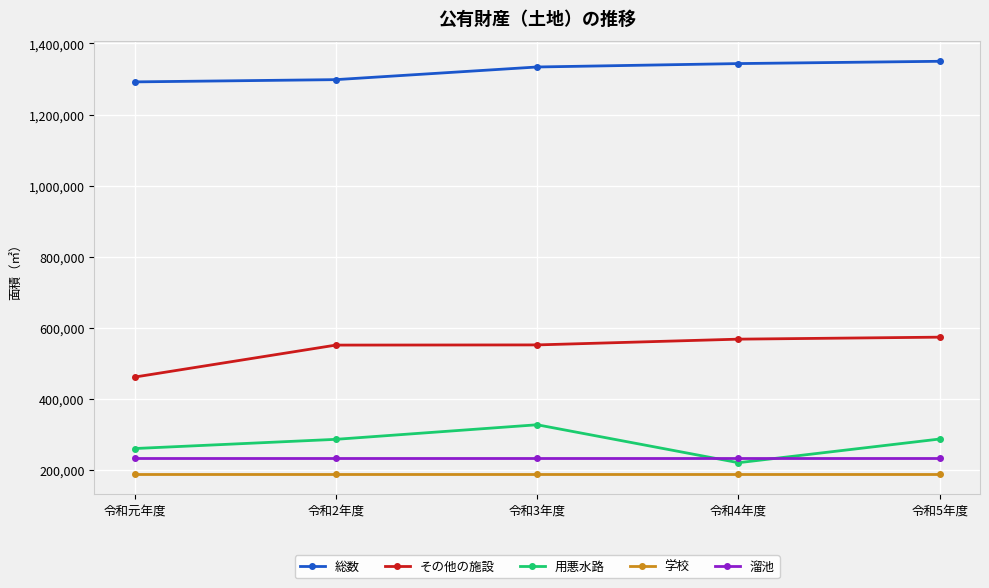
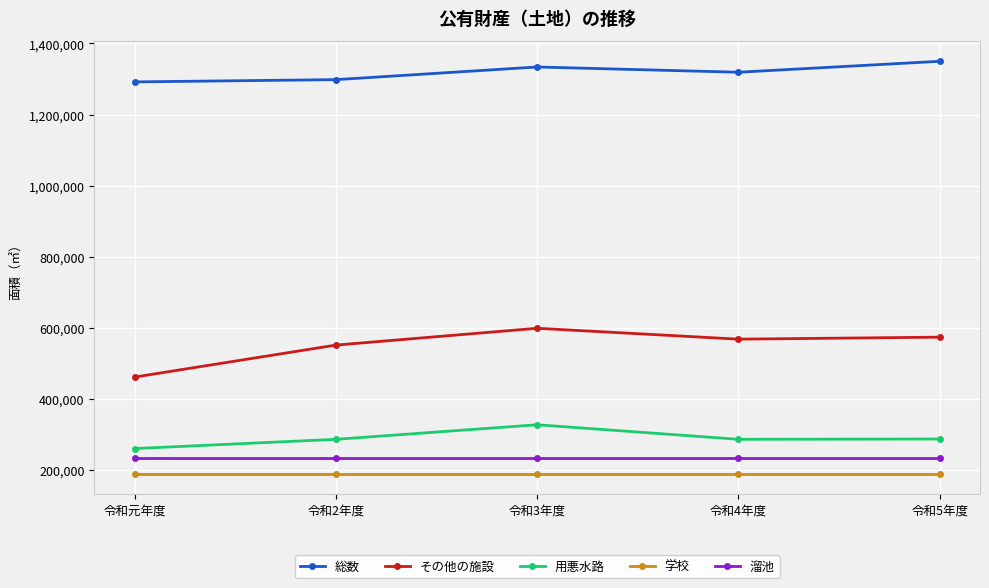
その他の施設, 令和3年度: 550,000 -> 600,000
総数, 令和4年度: 1,340,000 -> 1,320,000
用悪水路, 令和4年度: 220,000 -> 290,000
